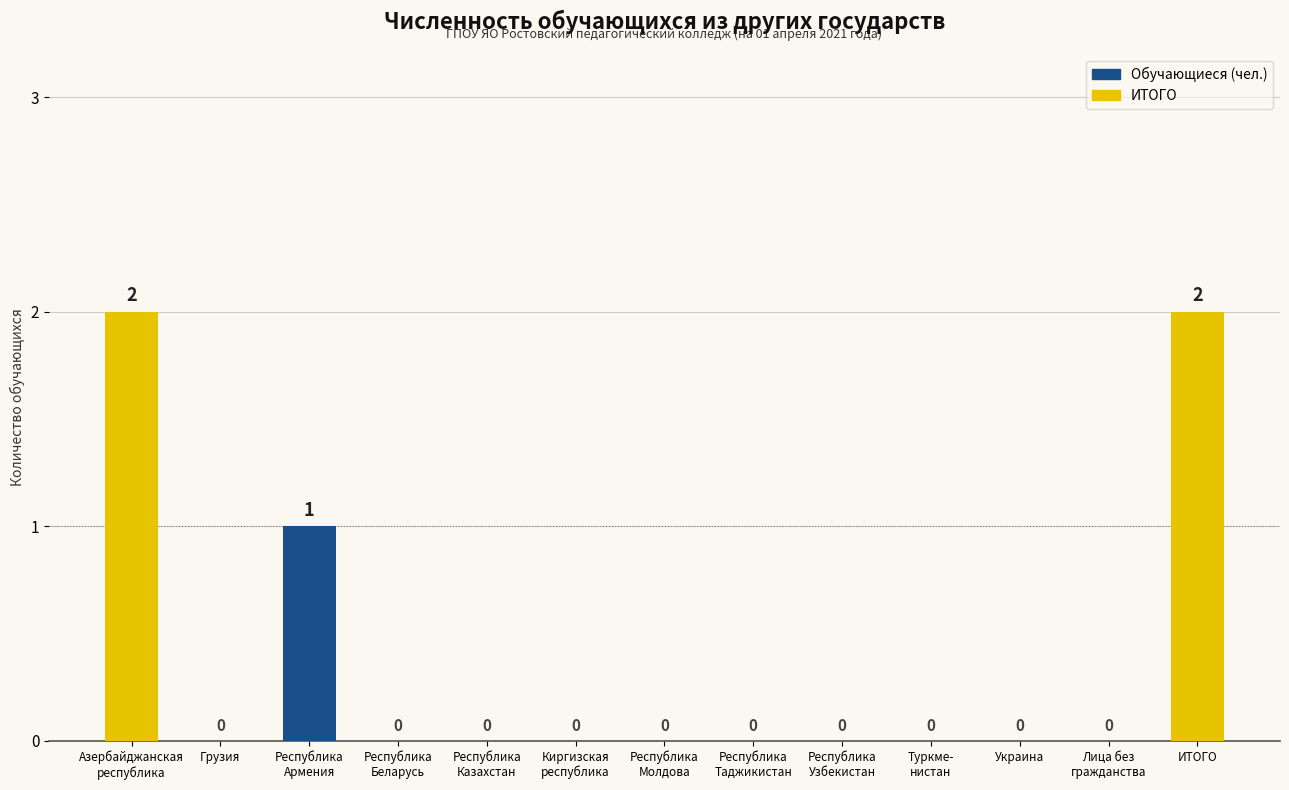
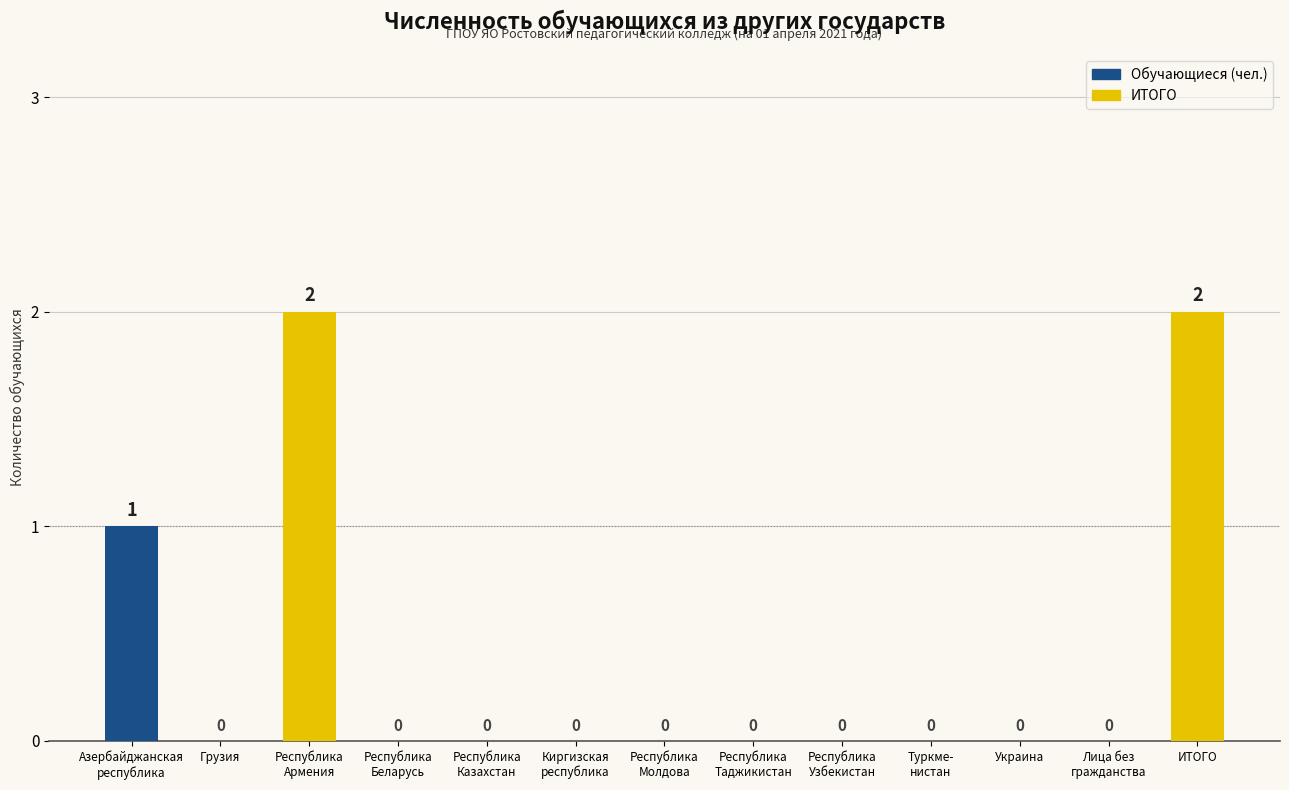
Азербайджанская республика: 2 -> 1
Республика Армения: 1 -> 2
